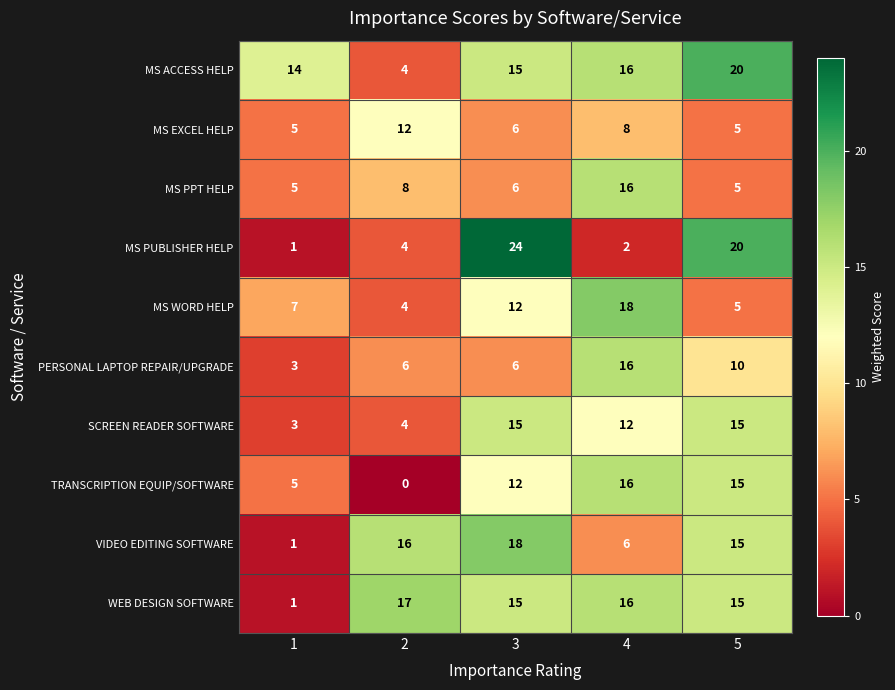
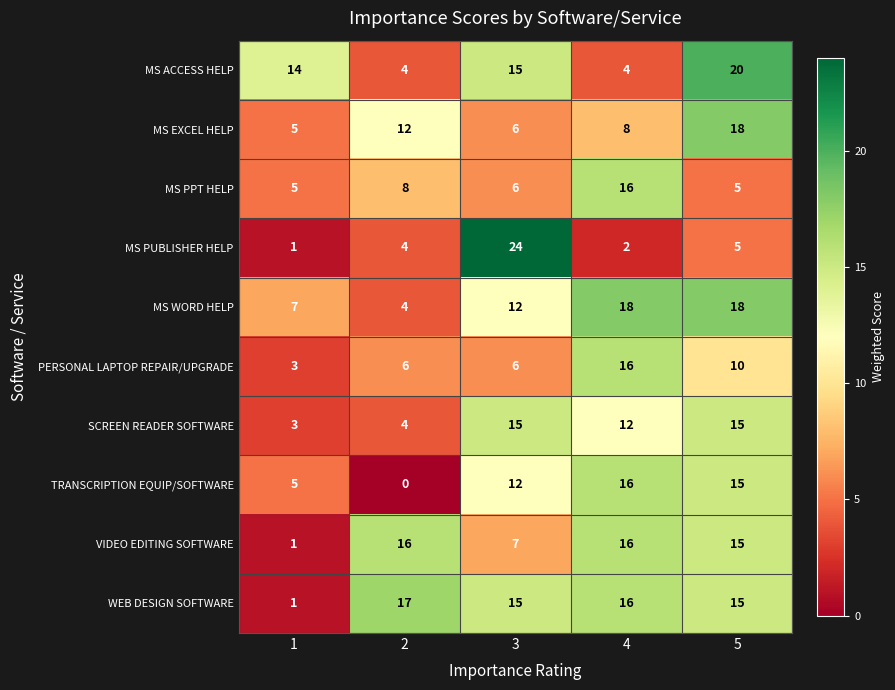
MS ACCESS HELP, 4: 16 -> 4
MS EXCEL HELP, 5: 5 -> 18
MS PUBLISHER HELP, 5: 20 -> 5
MS WORD HELP, 5: 5 -> 18
VIDEO EDITING SOFTWARE, 3: 18 -> 7
VIDEO EDITING SOFTWARE, 4: 6 -> 16
